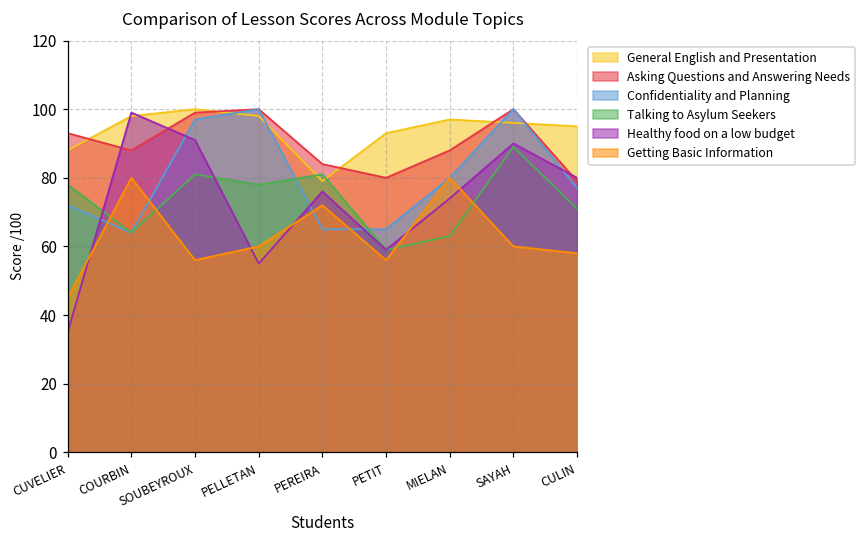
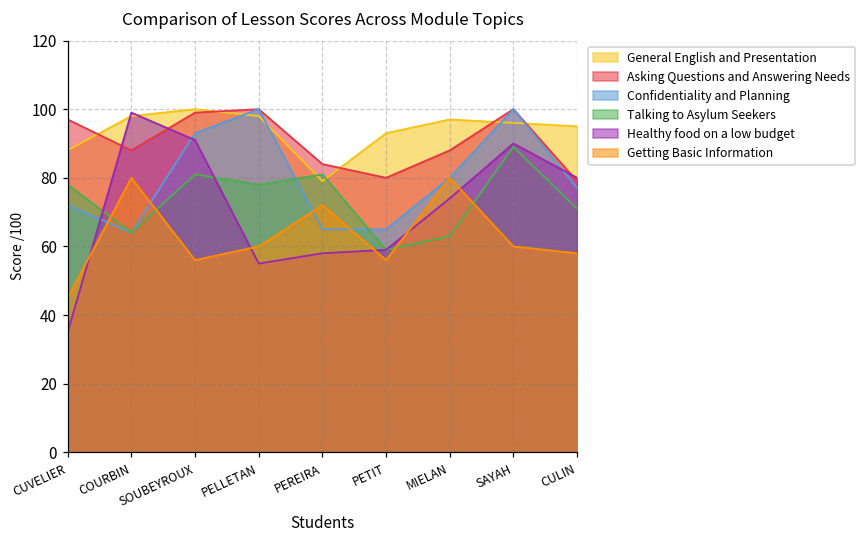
Asking Questions and Answering Needs, CUVELIER: 93 -> 97
Confidentiality and Planning, SOUBEYROUX: 97 -> 93
Healthy food on a low budget, PEREIRA: 76 -> 58
